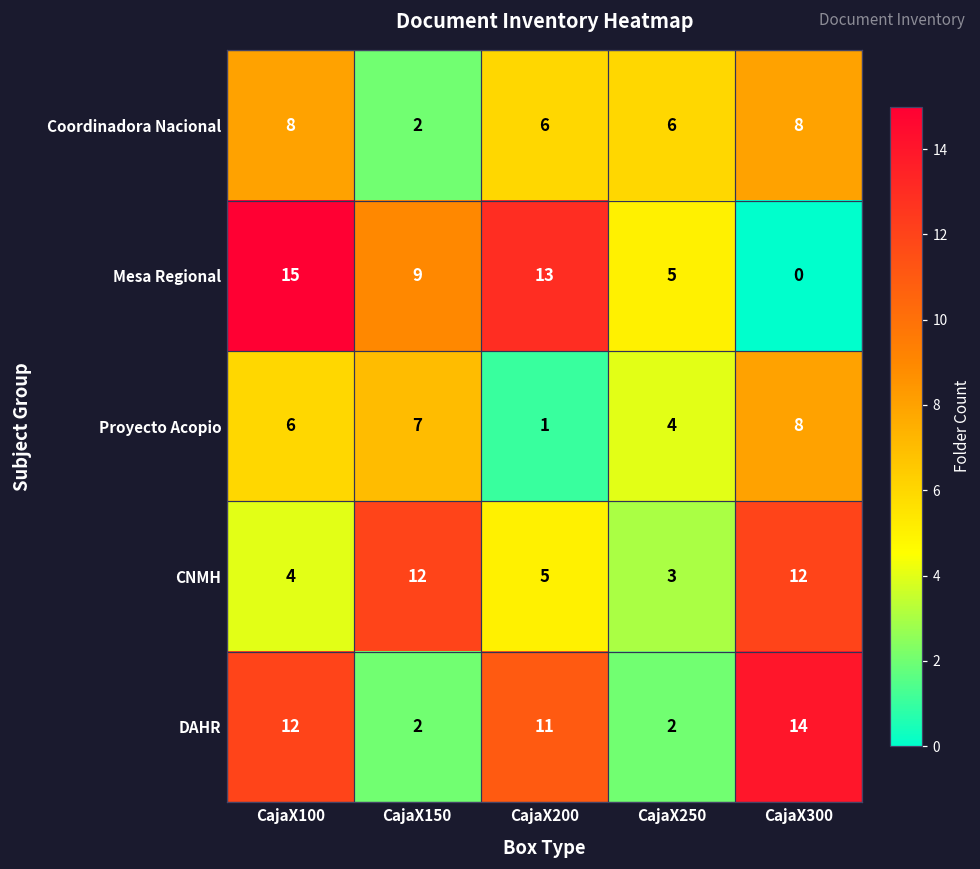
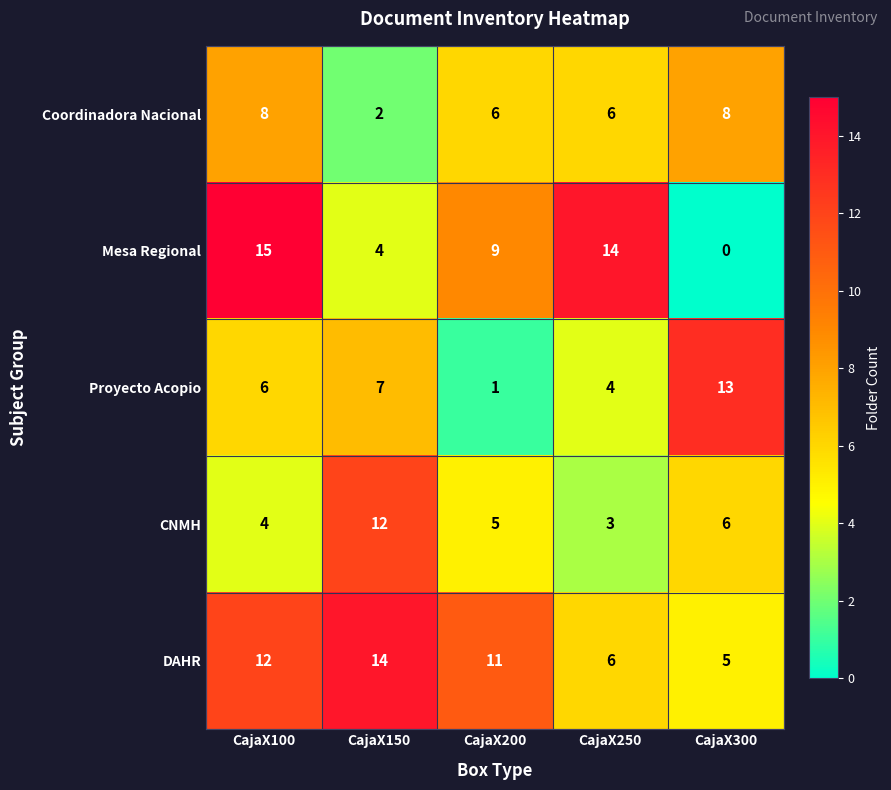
Mesa Regional, CajaX150: 9 -> 4
Mesa Regional, CajaX200: 13 -> 9
Mesa Regional, CajaX250: 5 -> 14
Proyecto Acopio, CajaX300: 8 -> 13
CNMH, CajaX300: 12 -> 6
DAHR, CajaX150: 2 -> 14
DAHR, CajaX250: 2 -> 6
DAHR, CajaX300: 14 -> 5
